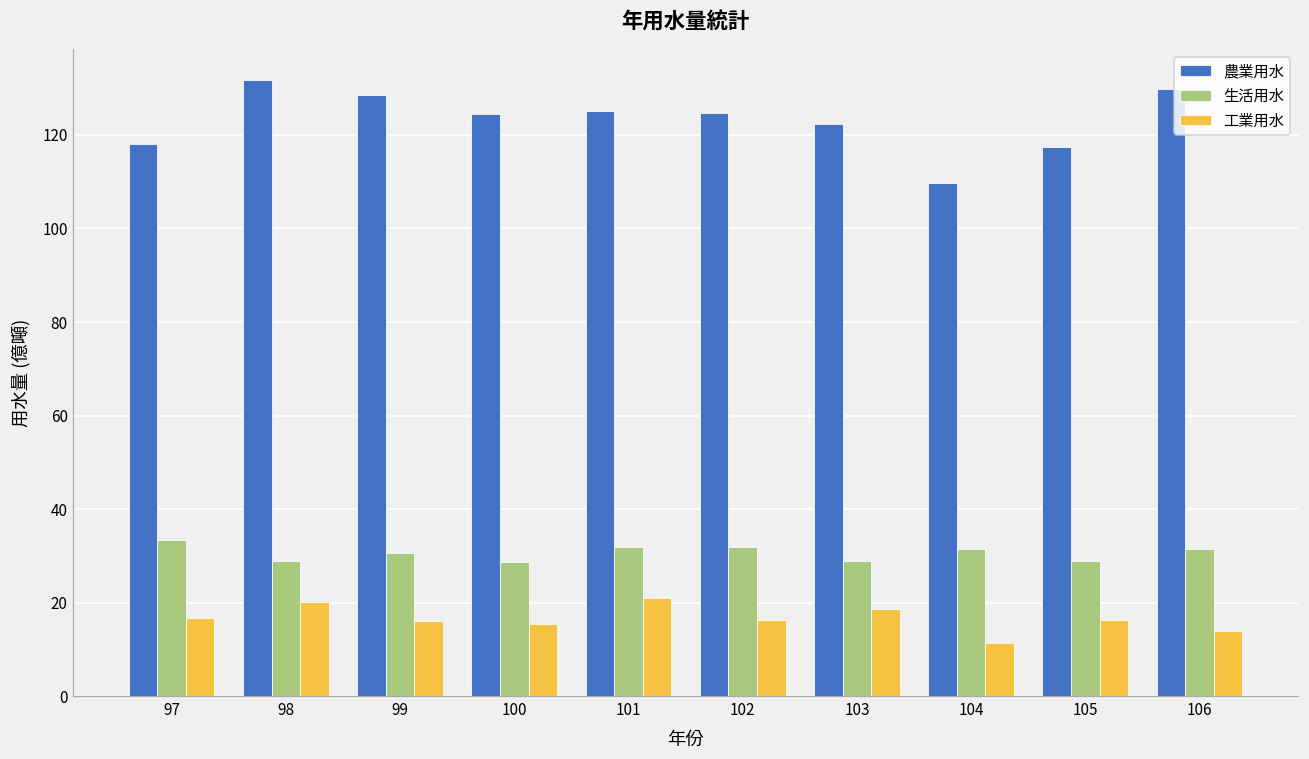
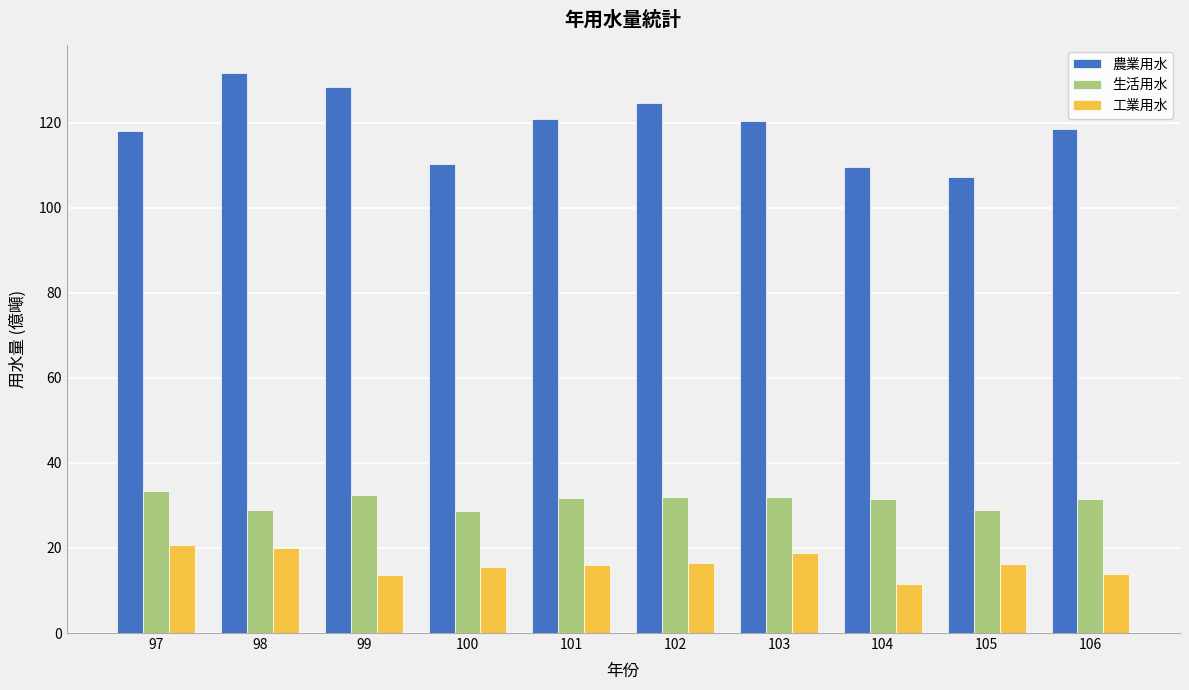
工業用水, 97: 17 -> 21
生活用水, 99: 31 -> 33
工業用水, 99: 16 -> 14
農業用水, 100: 124 -> 110
農業用水, 101: 125 -> 121
工業用水, 101: 21 -> 16
農業用水, 103: 122 -> 120
生活用水, 103: 29 -> 32
農業用水, 105: 117 -> 107
農業用水, 106: 130 -> 118
